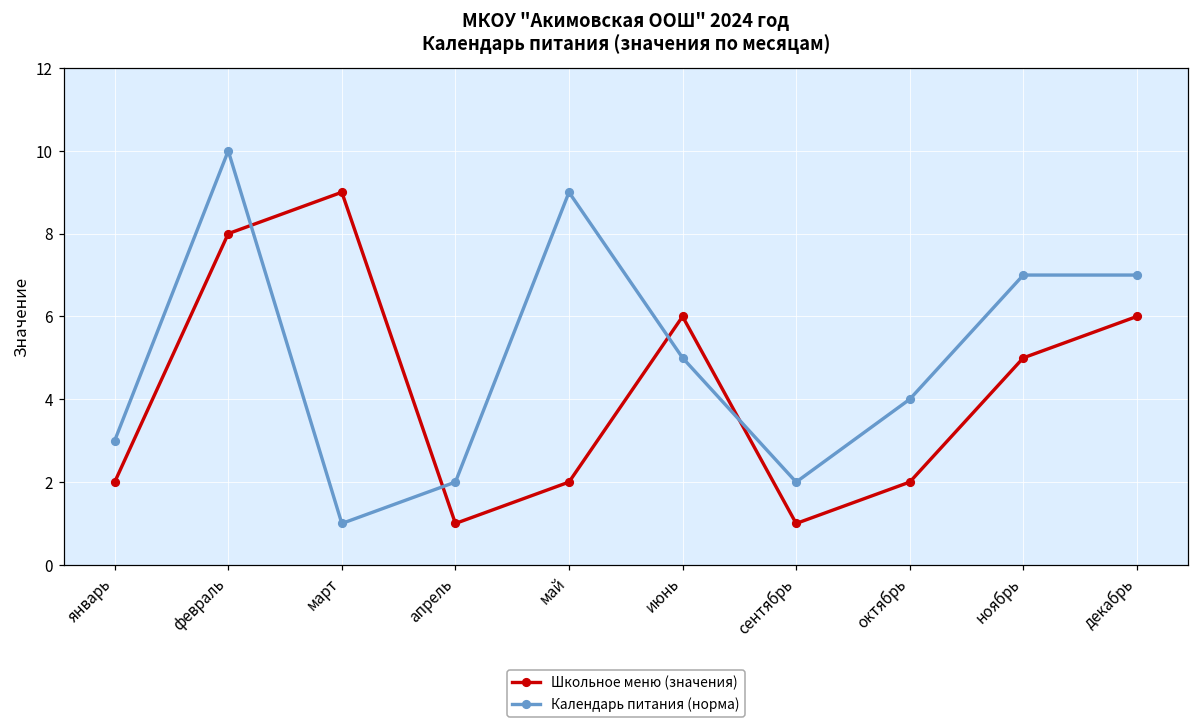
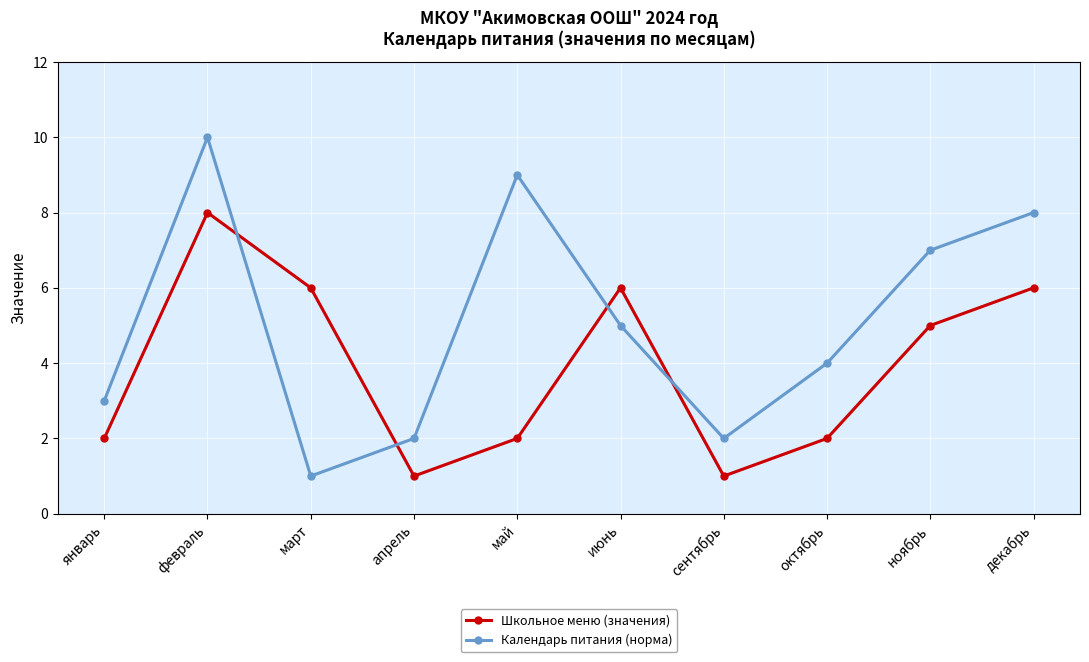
Школьное меню (значения), март: 9 -> 6
Календарь питания (норма), декабрь: 7 -> 8
